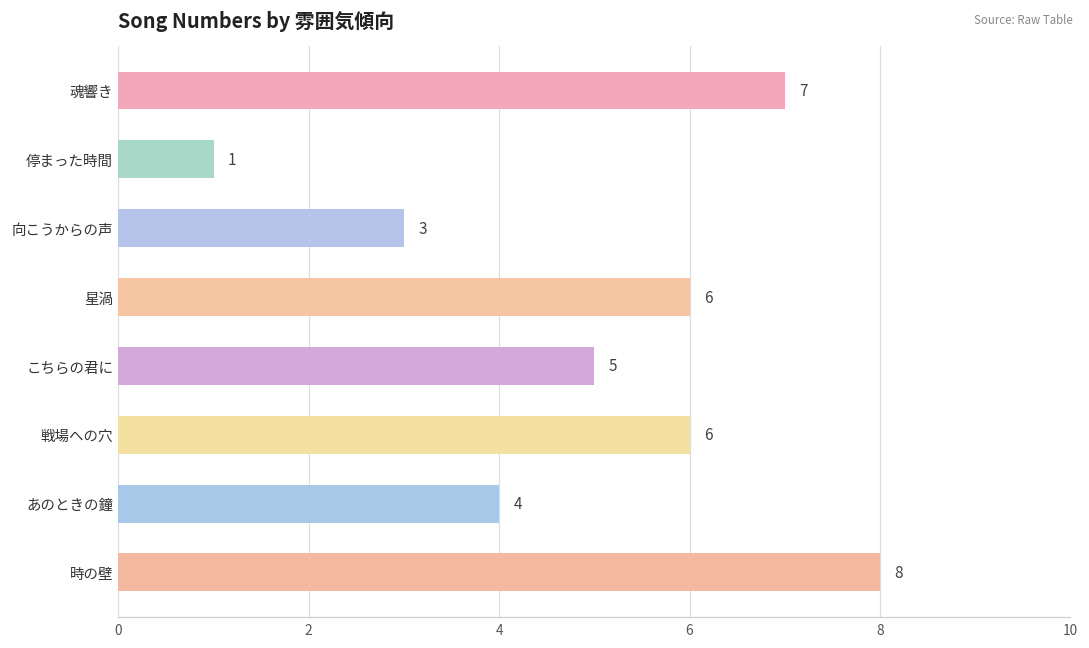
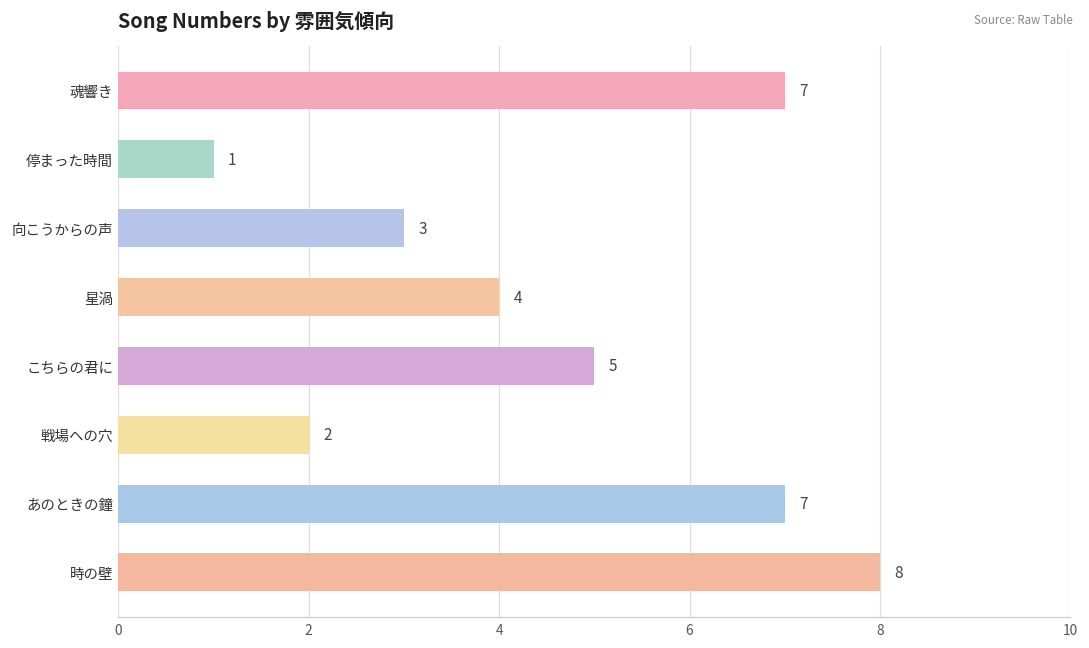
星渦: 6 -> 4
戦場への穴: 6 -> 2
あのときの鐘: 4 -> 7
